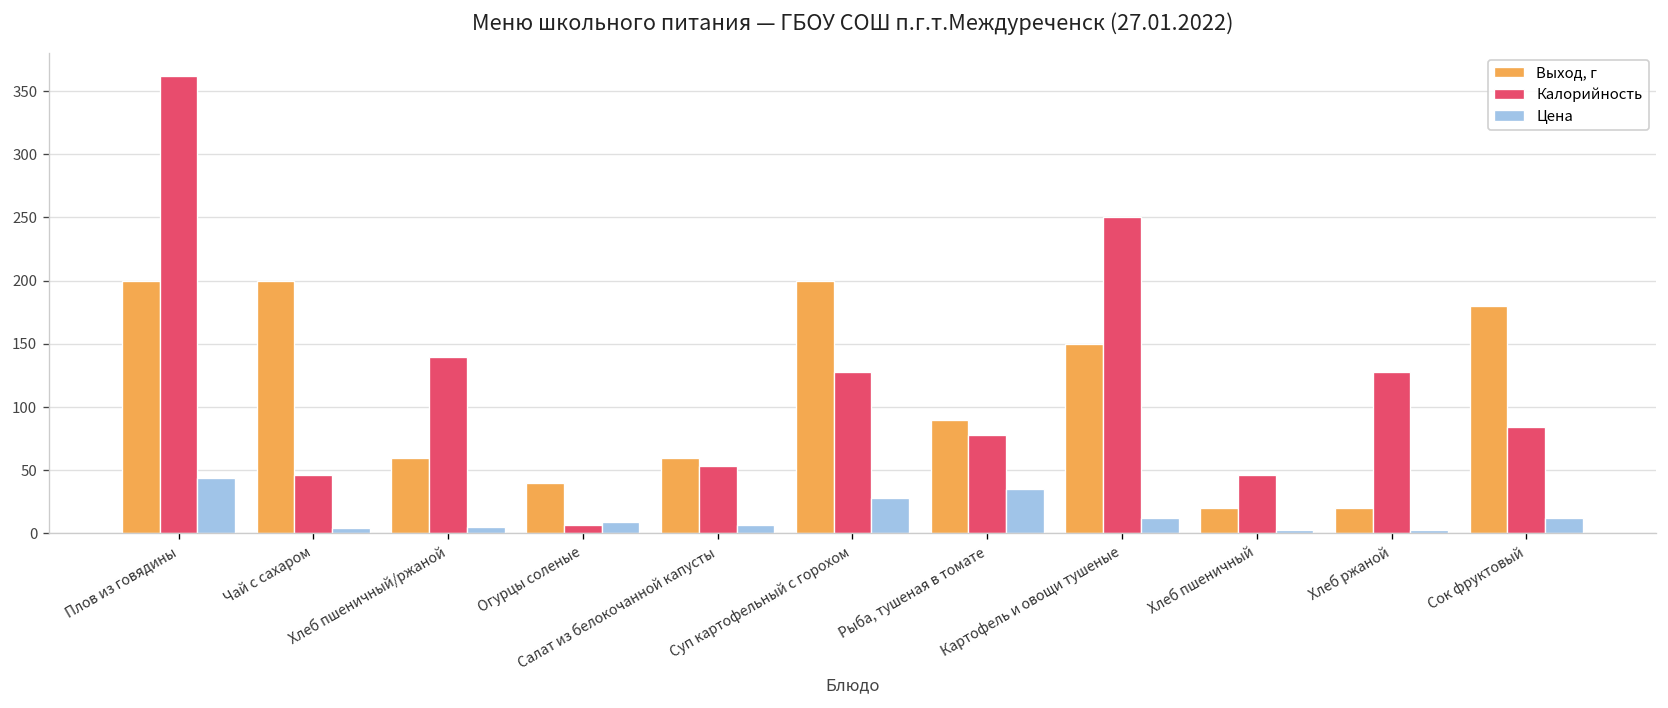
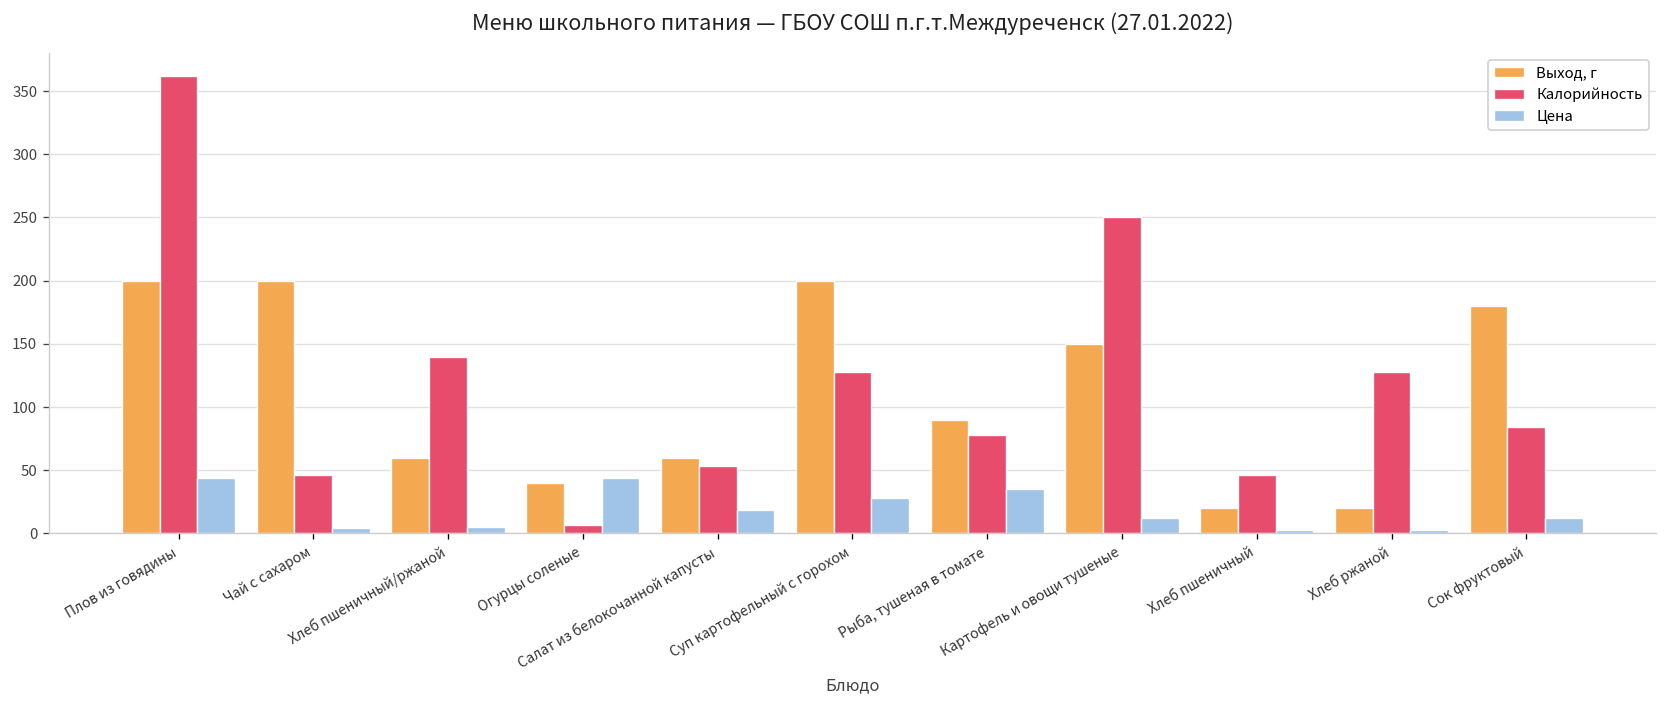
Цена, Огурцы соленые: 9 -> 44
Цена, Салат из белокочанной капусты: 7 -> 19
